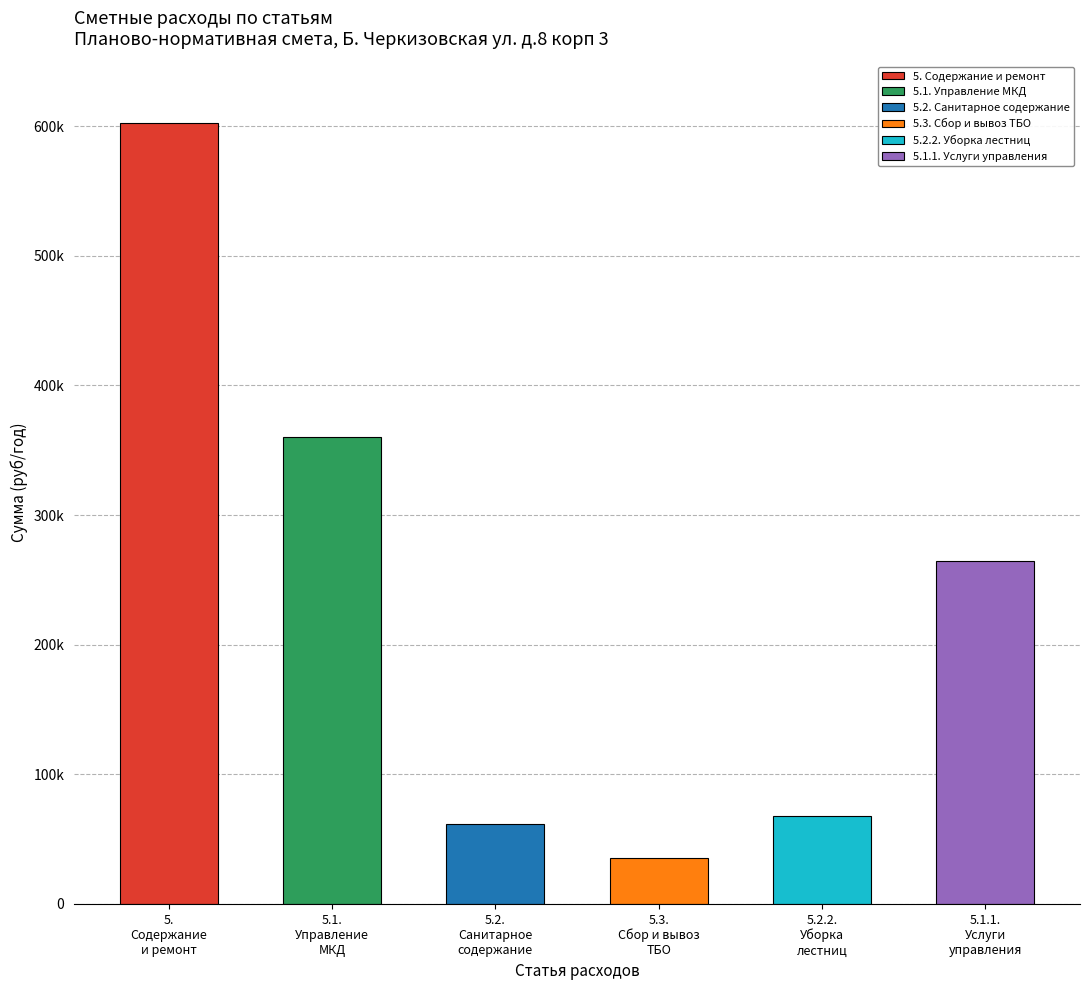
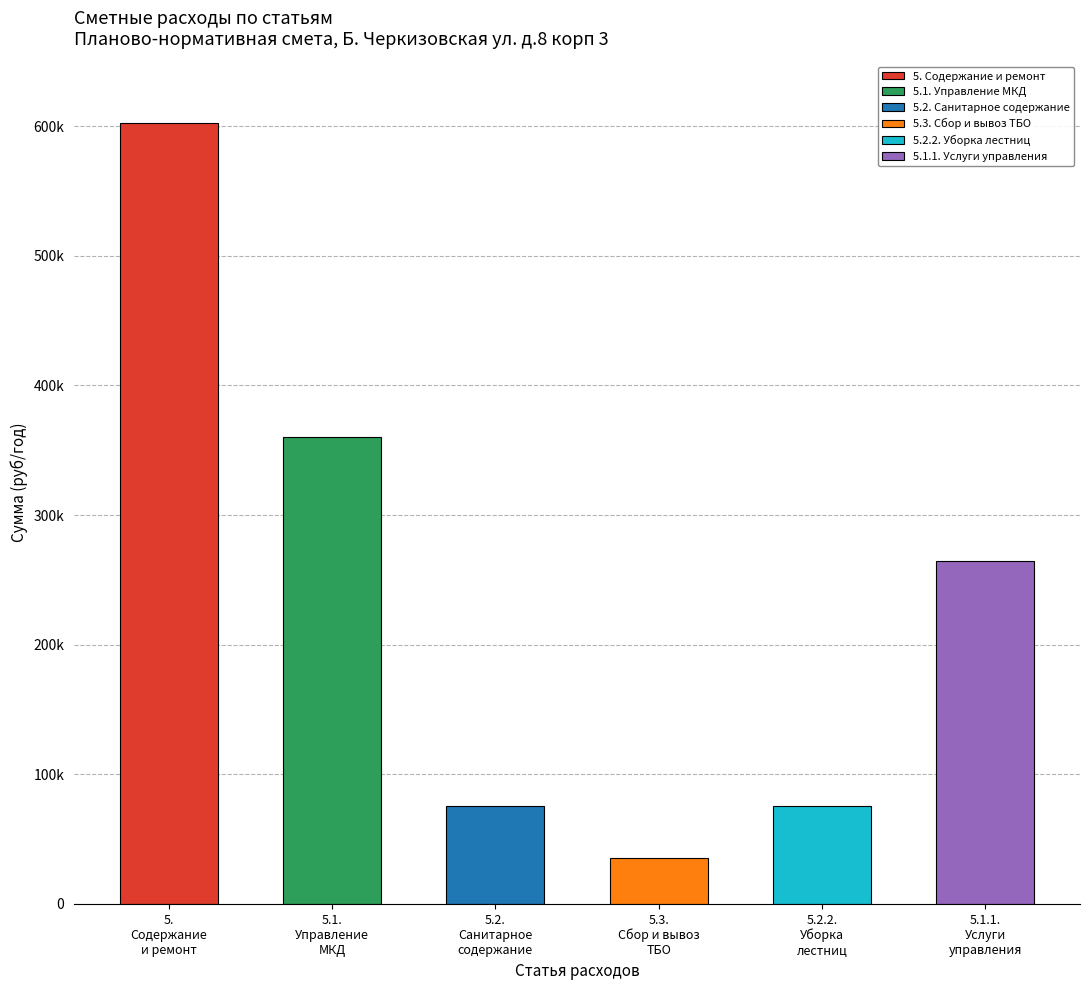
5.2. Санитарное содержание: 61000 -> 76000
5.2.2. Уборка лестниц: 68000 -> 76000
